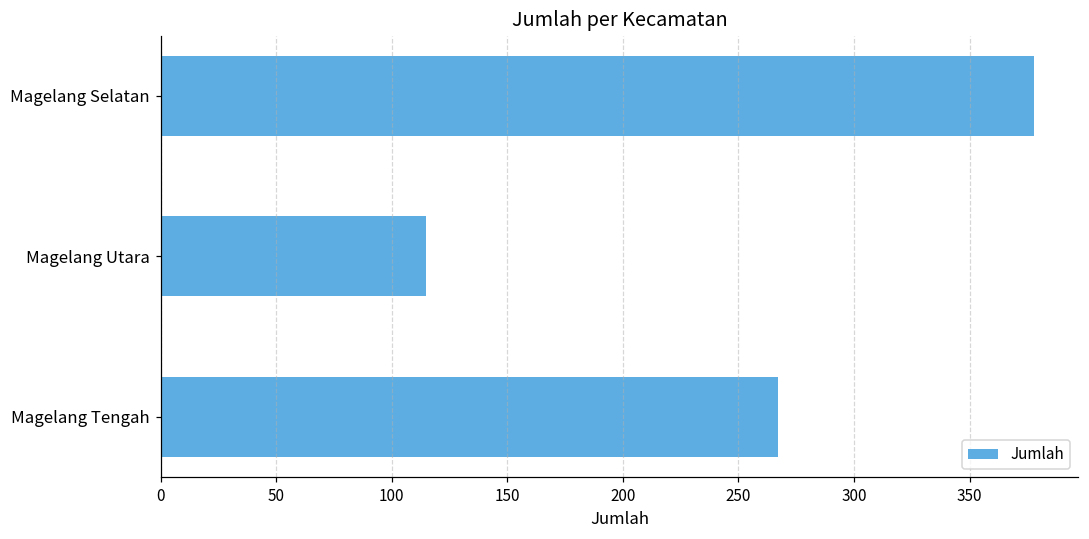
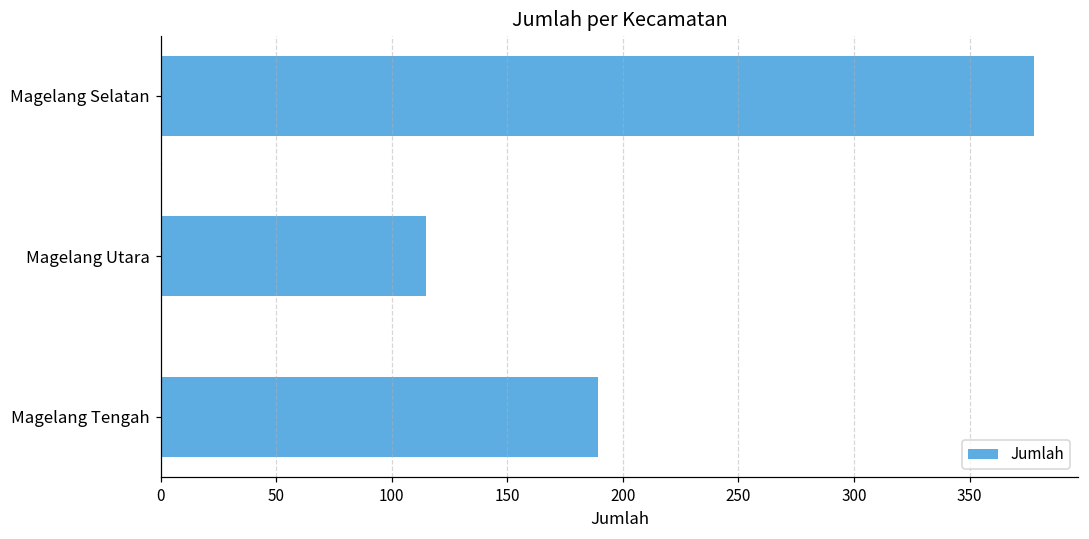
Magelang Tengah: 267 -> 189
